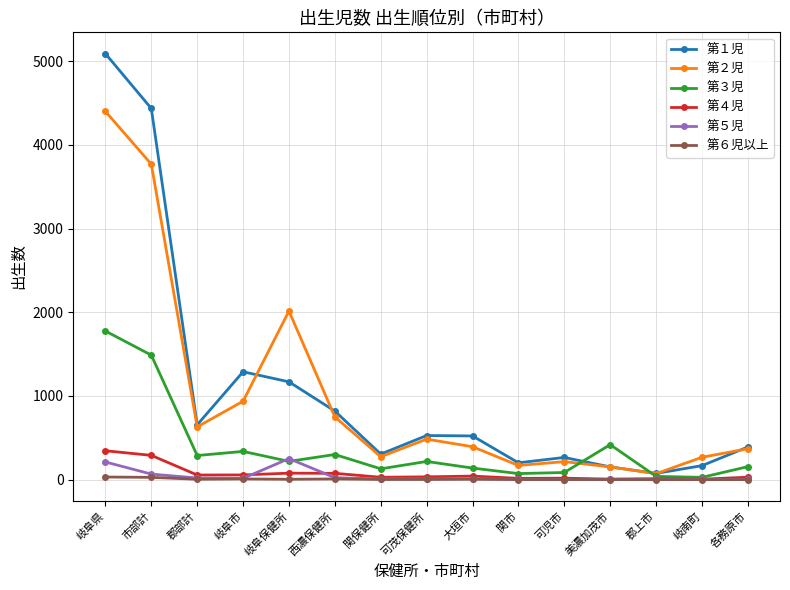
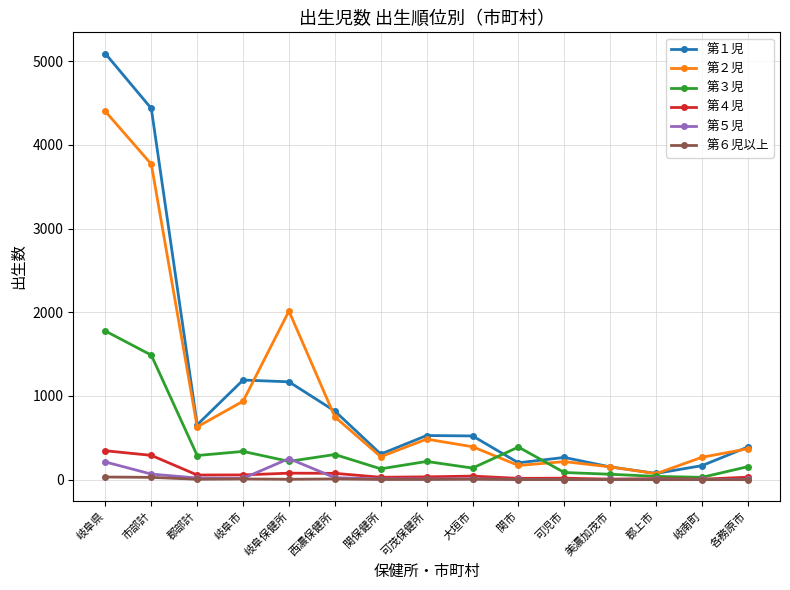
第１児, 岐阜市: 1300 -> 1200
第３児, 関市: 100 -> 400
第３児, 美濃加茂市: 400 -> 100
